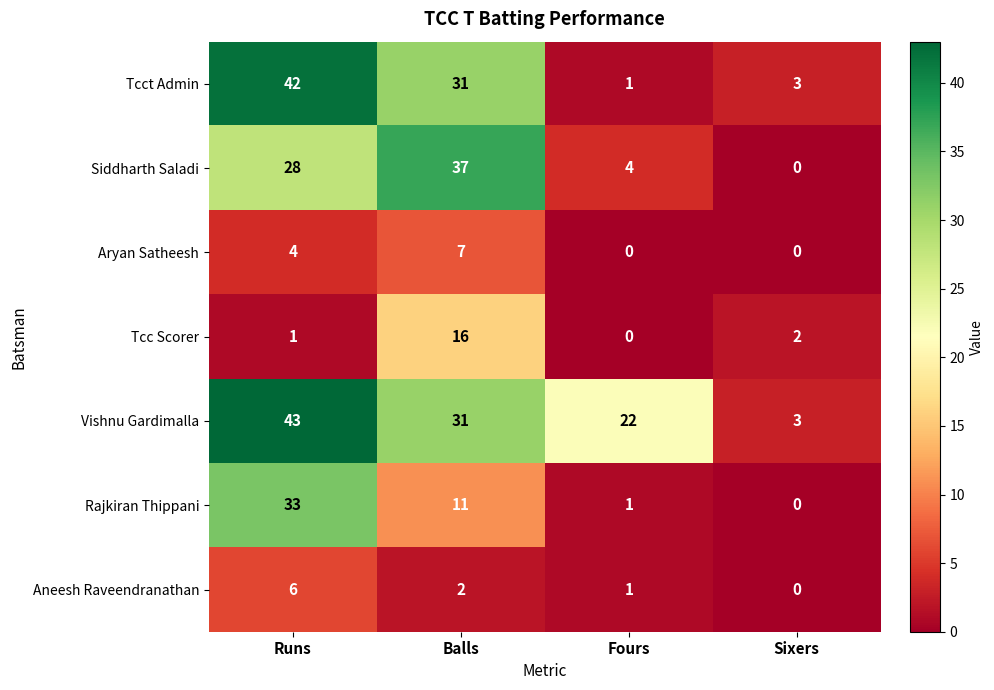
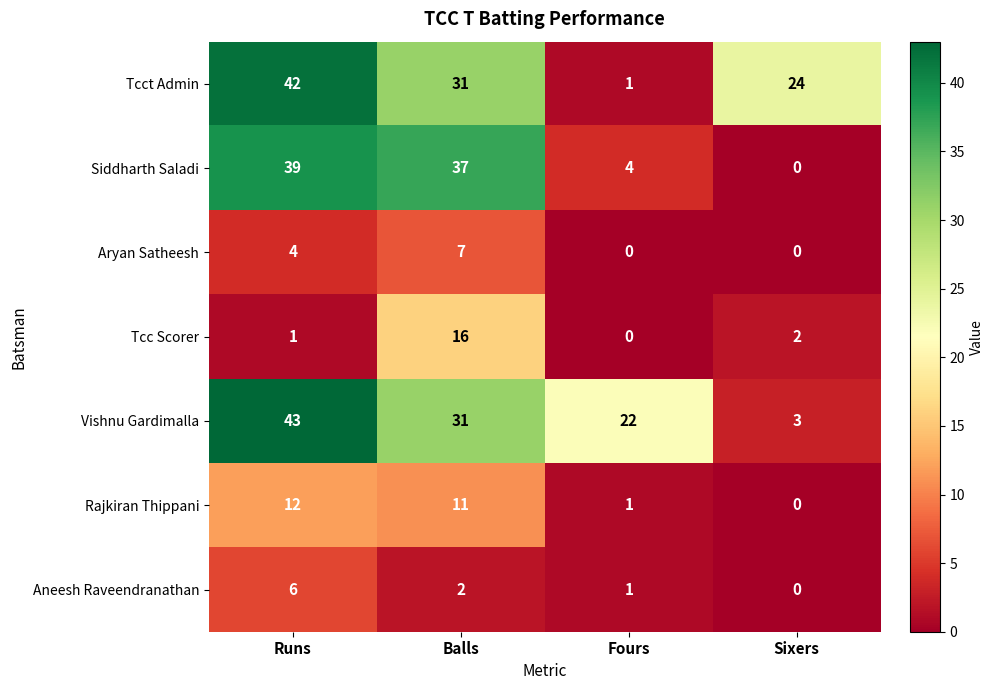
Tcct Admin, Sixers: 3 -> 24
Siddharth Saladi, Runs: 28 -> 39
Rajkiran Thippani, Runs: 33 -> 12
